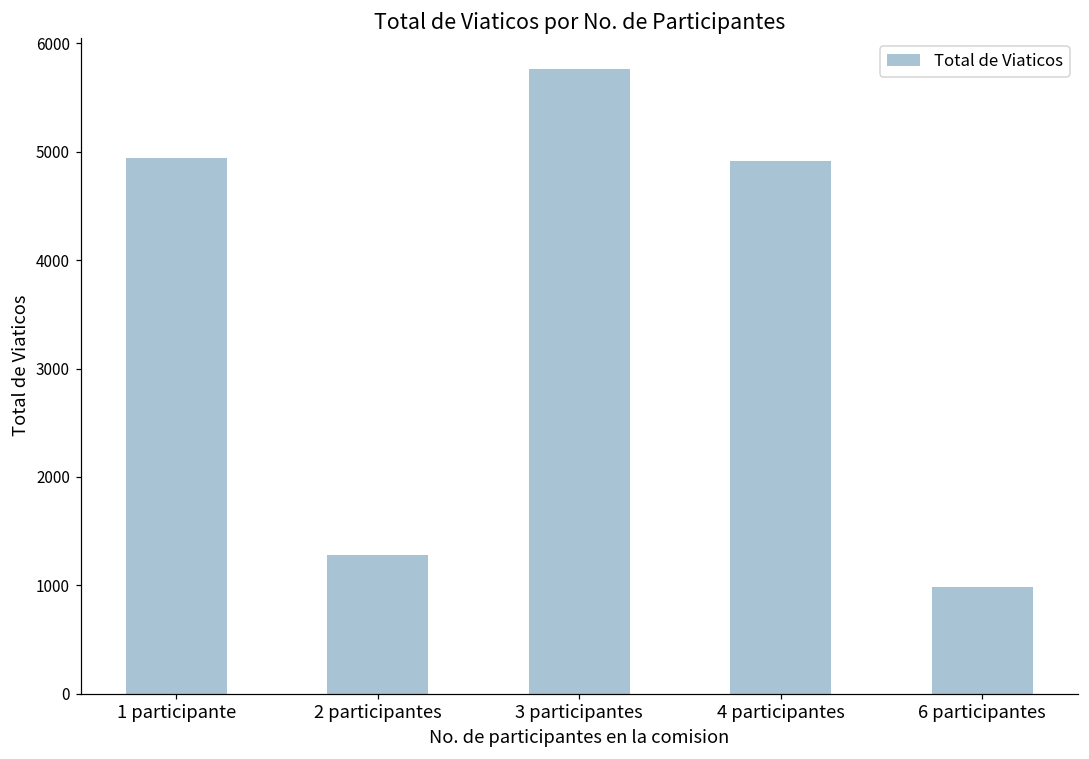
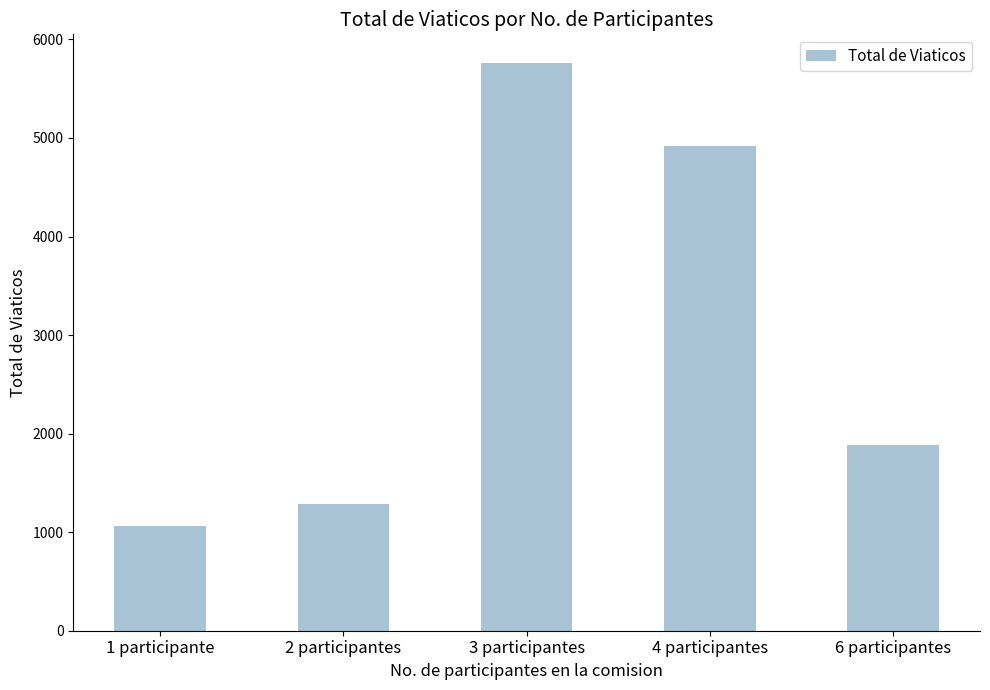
1 participante: 4900 -> 1100
6 participantes: 1000 -> 1900
